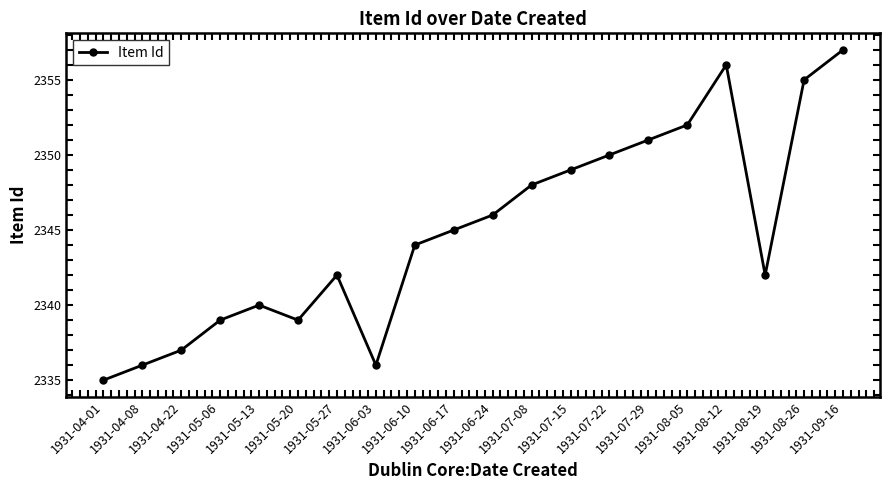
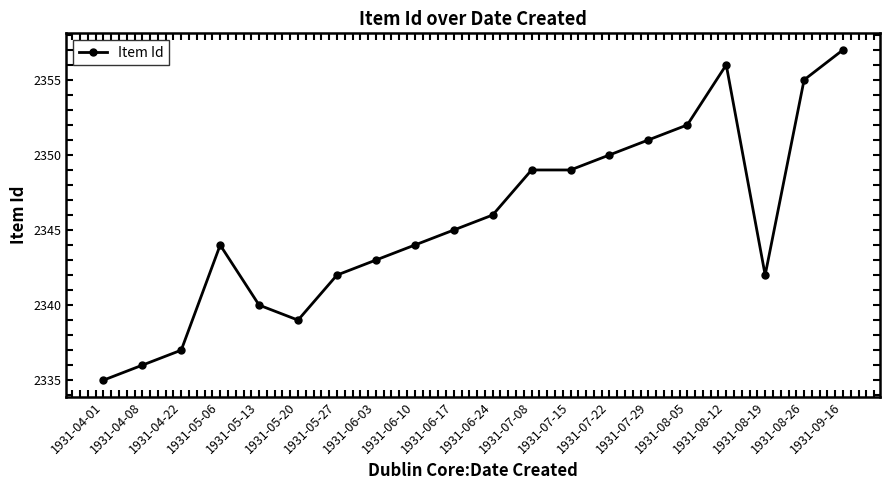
1931-05-06: 2339 -> 2344
1931-06-03: 2336 -> 2343
1931-07-08: 2348 -> 2349
